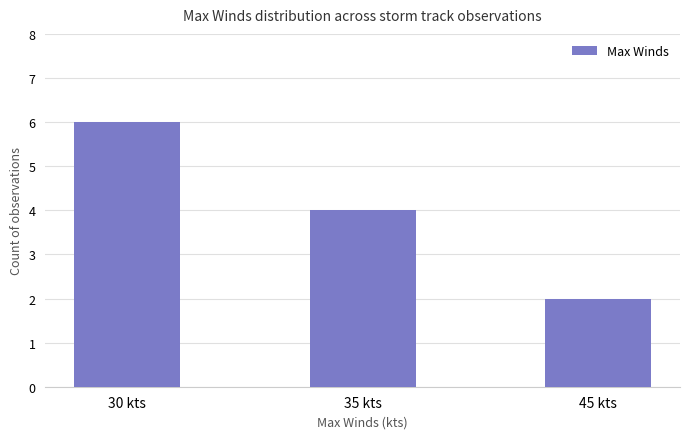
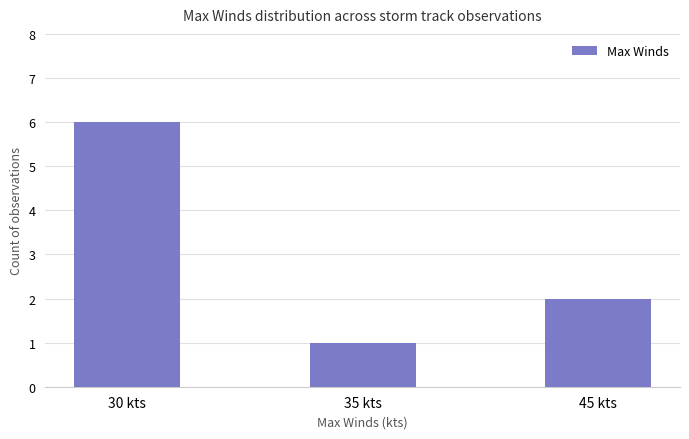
35 kts: 4 -> 1
